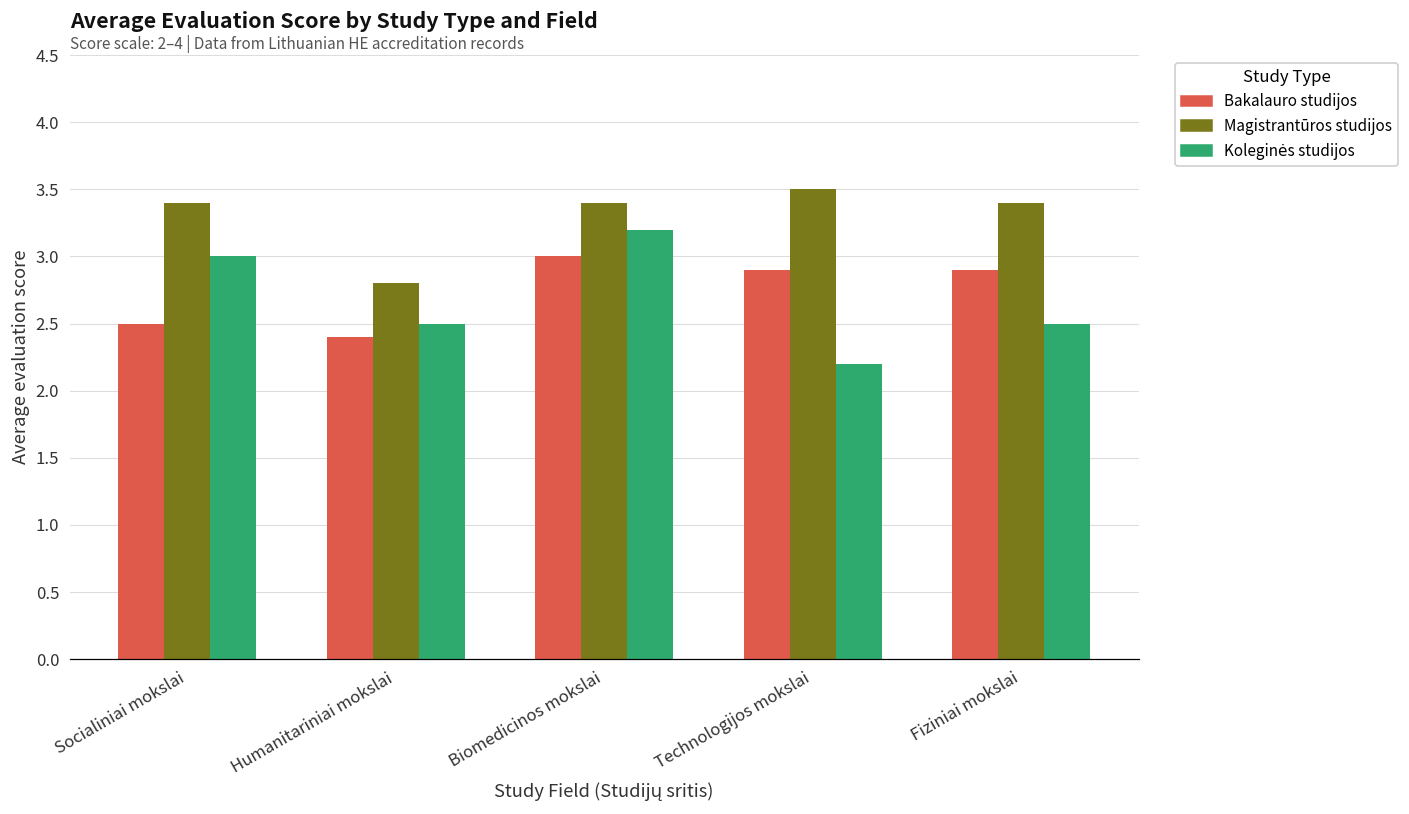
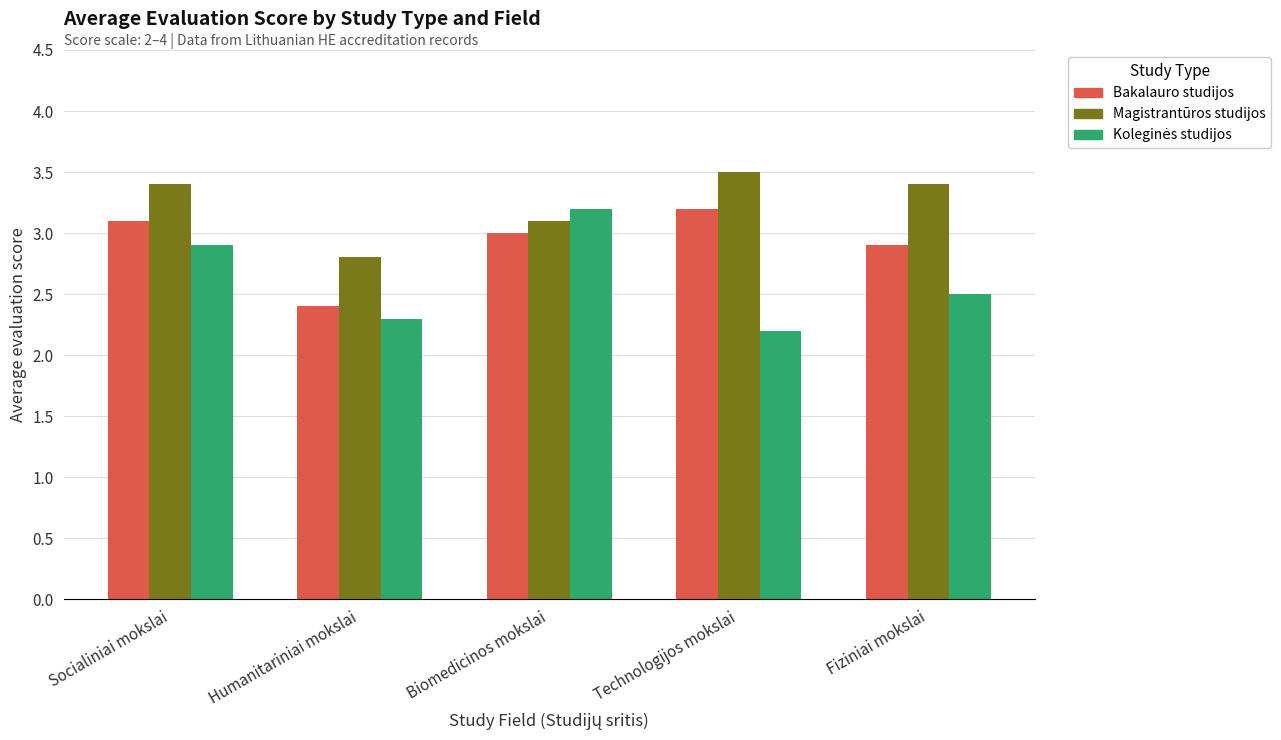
Bakalauro studijos, Socialiniai mokslai: 2.5 -> 3.1
Koleginės studijos, Socialiniai mokslai: 3.0 -> 2.9
Koleginės studijos, Humanitariniai mokslai: 2.5 -> 2.3
Magistrantūros studijos, Biomedicinos mokslai: 3.4 -> 3.1
Bakalauro studijos, Technologijos mokslai: 2.9 -> 3.2
